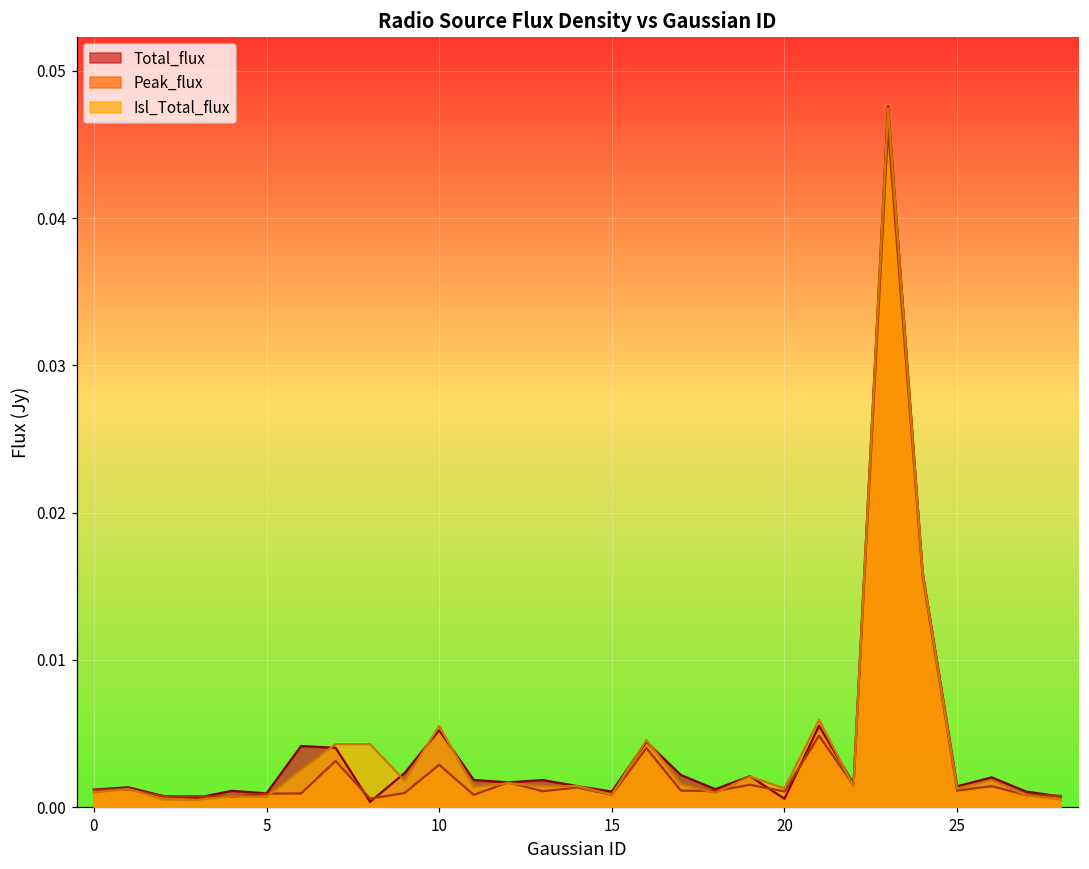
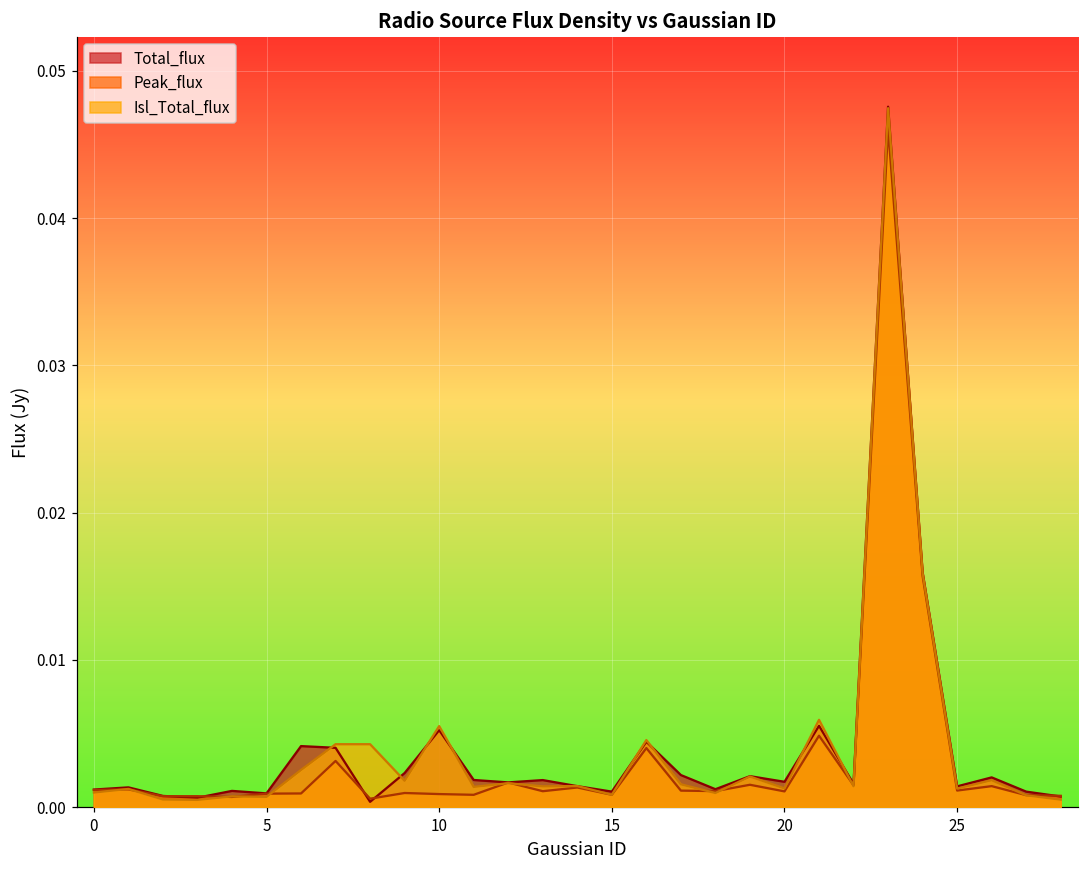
Peak_flux, 10: 0.0029 -> 0.0009
Total_flux, 20: 0.0006 -> 0.0017
